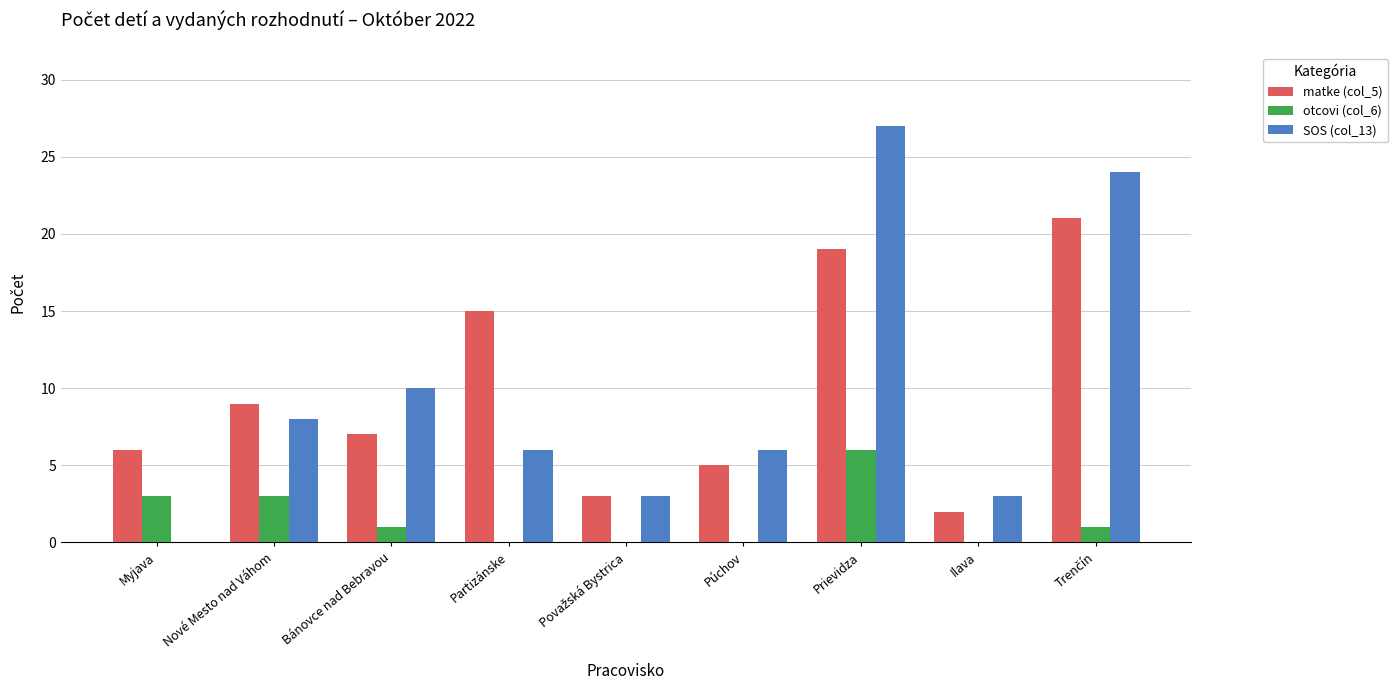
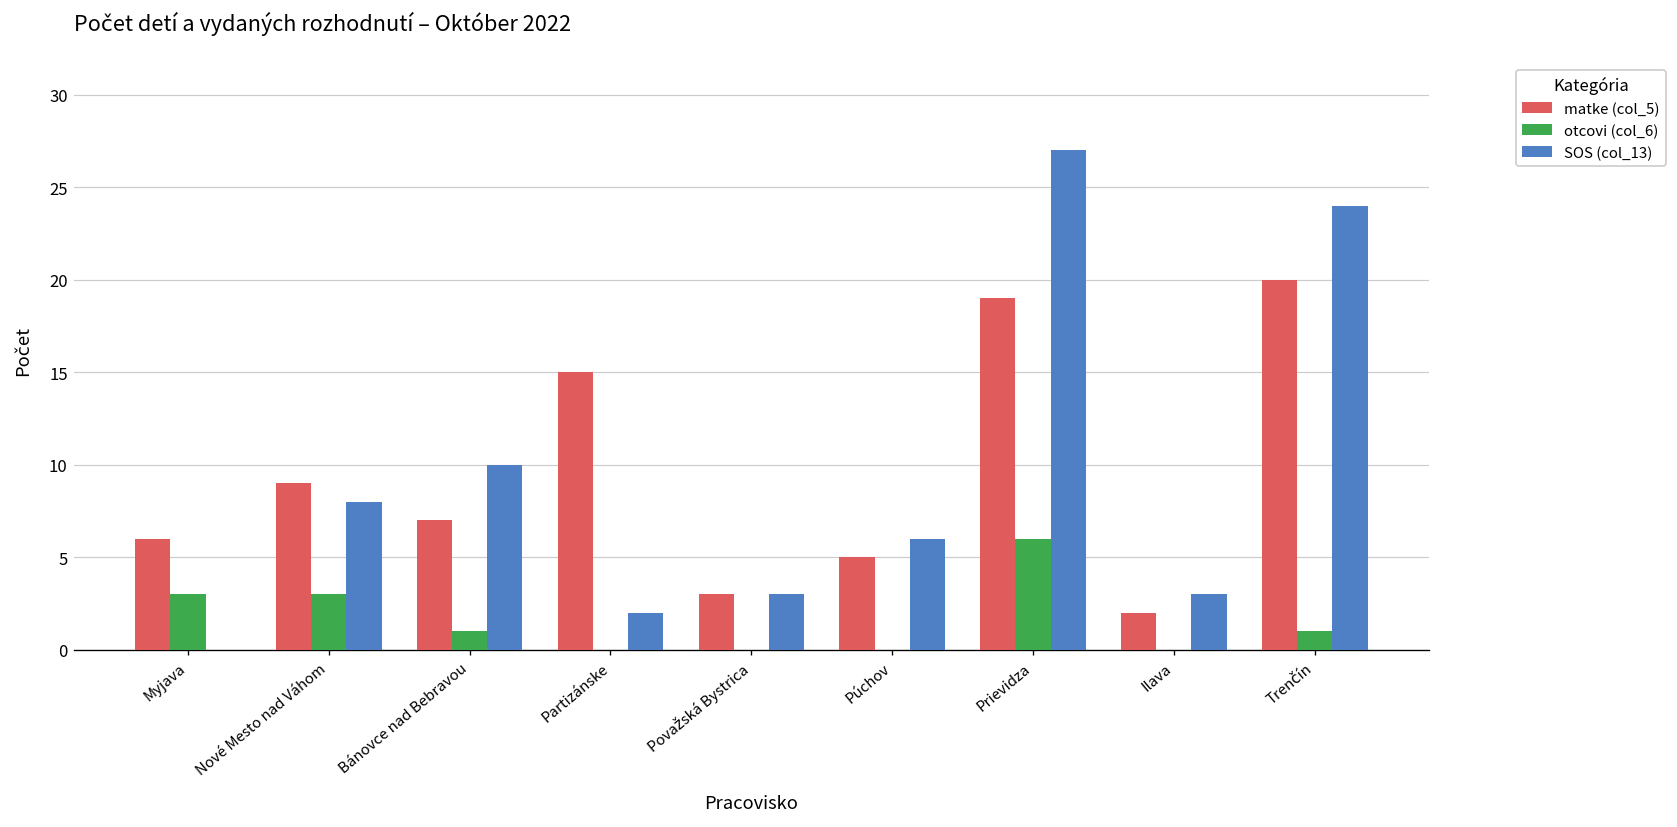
SOS (col_13), Partizánske: 6 -> 2
matke (col_5), Trenčín: 21 -> 20
